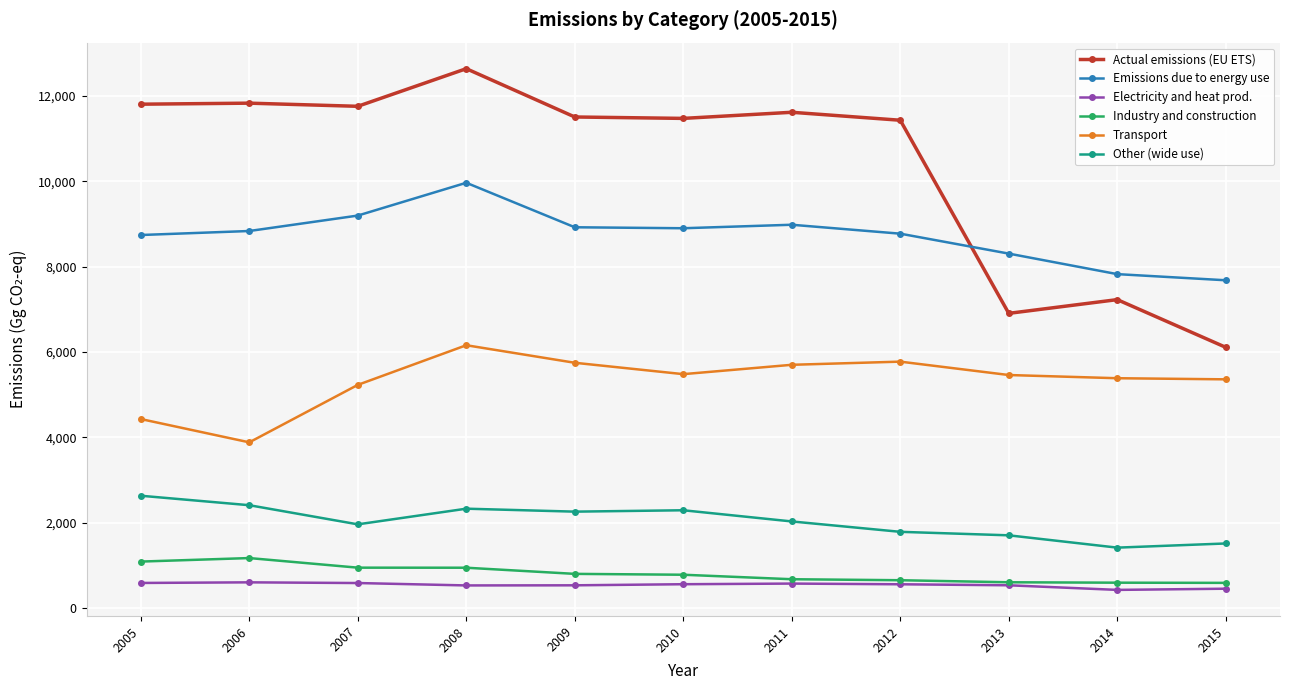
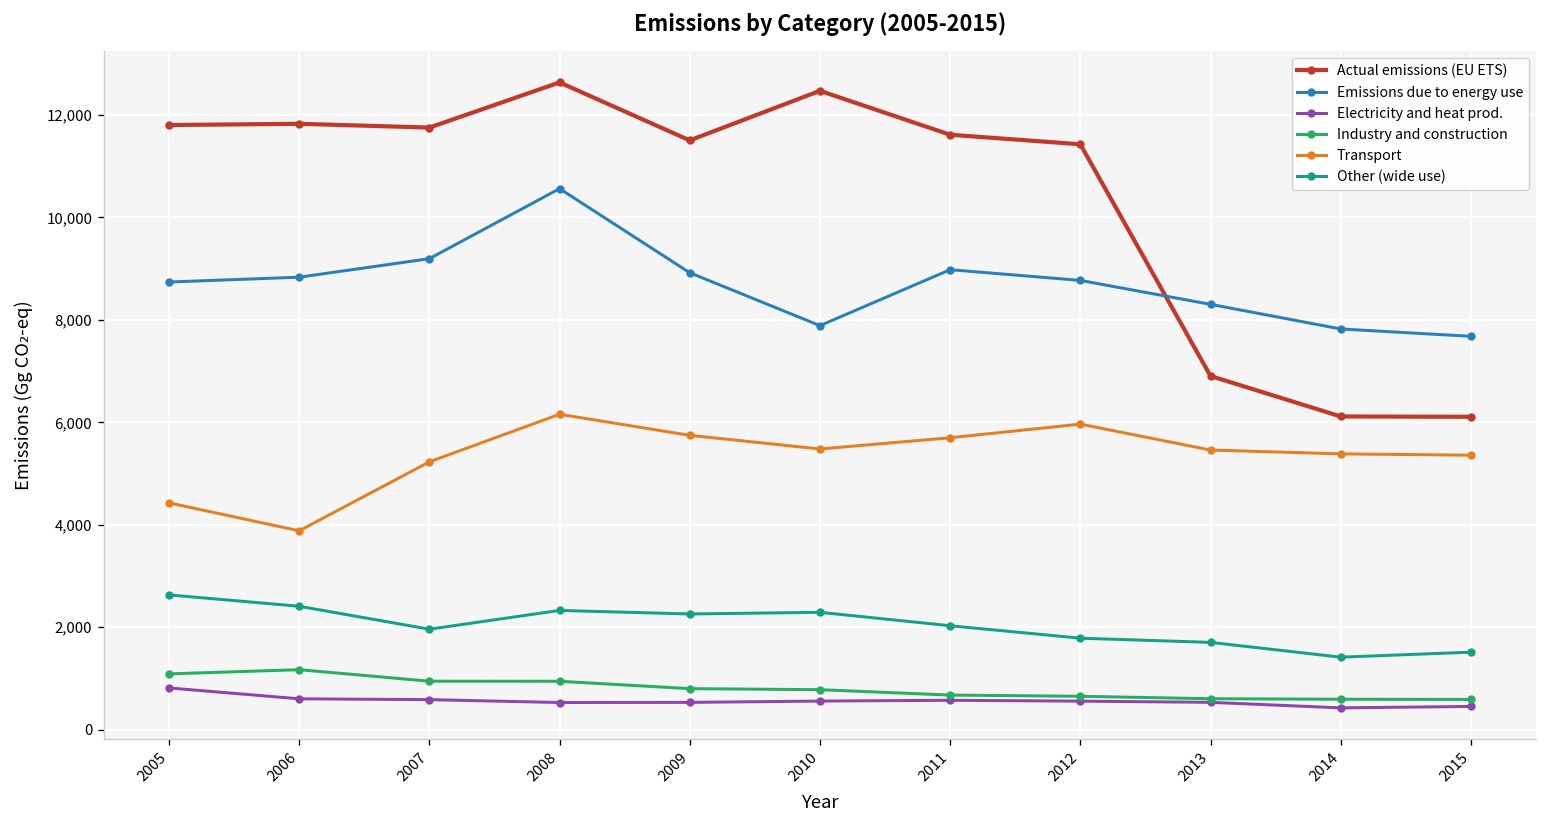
Electricity and heat prod., 2005: 600 -> 800
Emissions due to energy use, 2008: 10,000 -> 10,600
Actual emissions (EU ETS), 2010: 11,500 -> 12,500
Emissions due to energy use, 2010: 8,900 -> 7,900
Transport, 2012: 5,800 -> 6,000
Actual emissions (EU ETS), 2014: 7,200 -> 6,100
